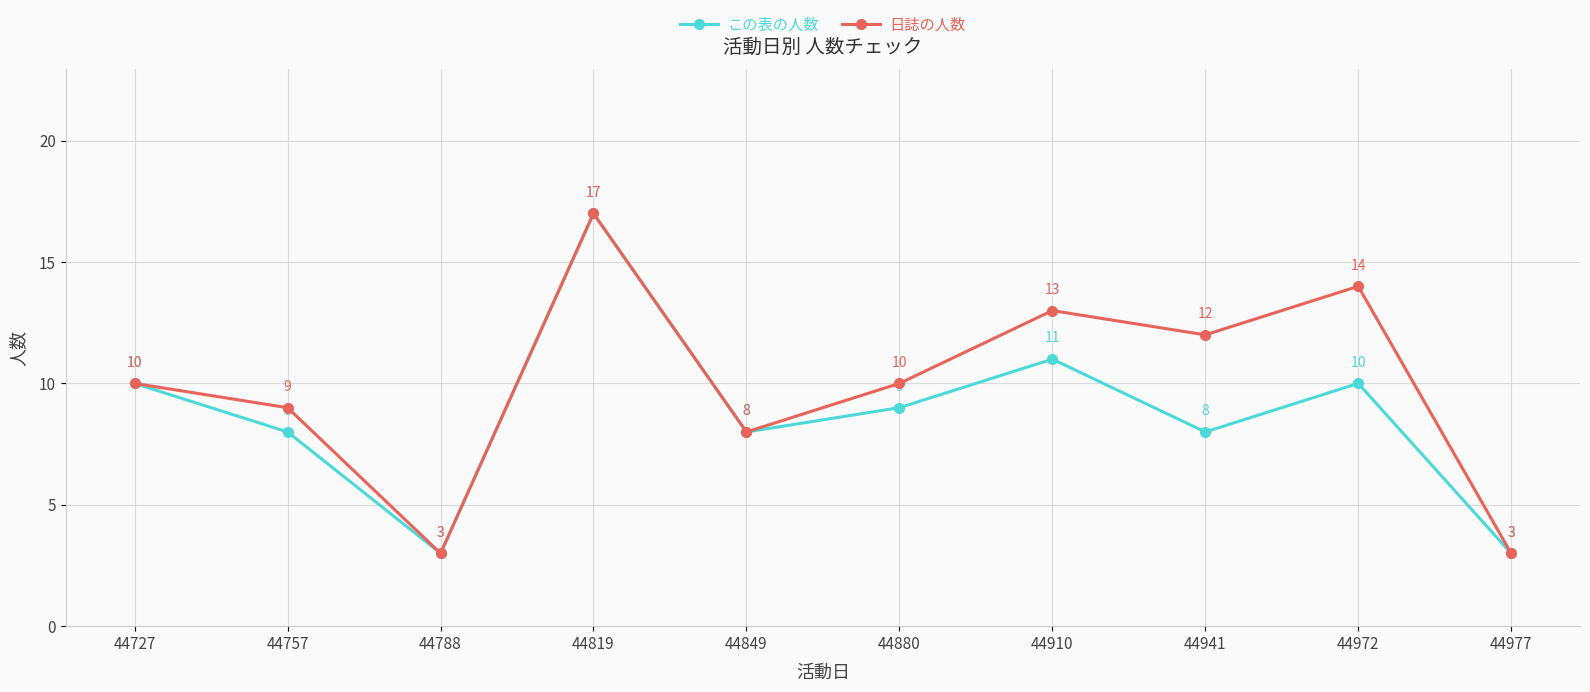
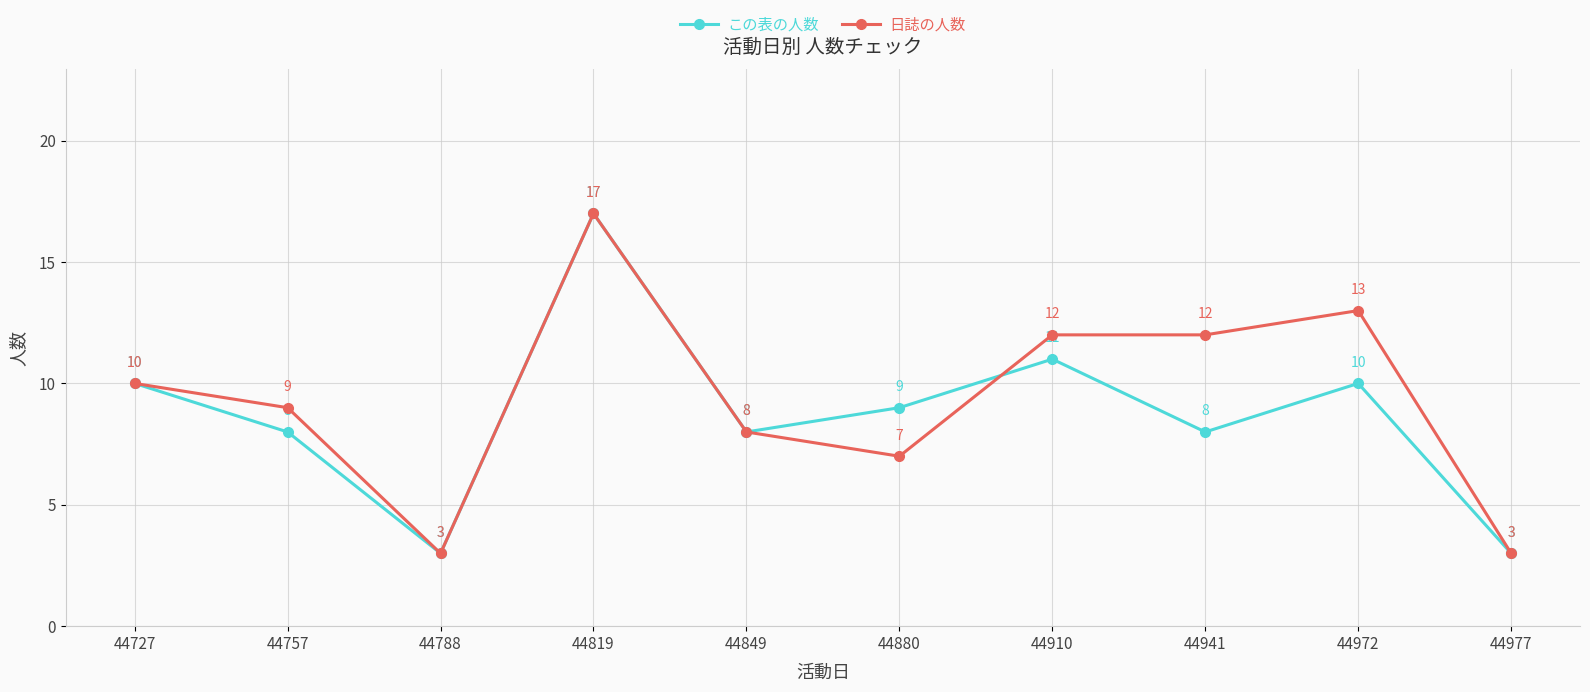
日誌の人数, 44880: 10 -> 7
日誌の人数, 44910: 13 -> 12
日誌の人数, 44972: 14 -> 13
